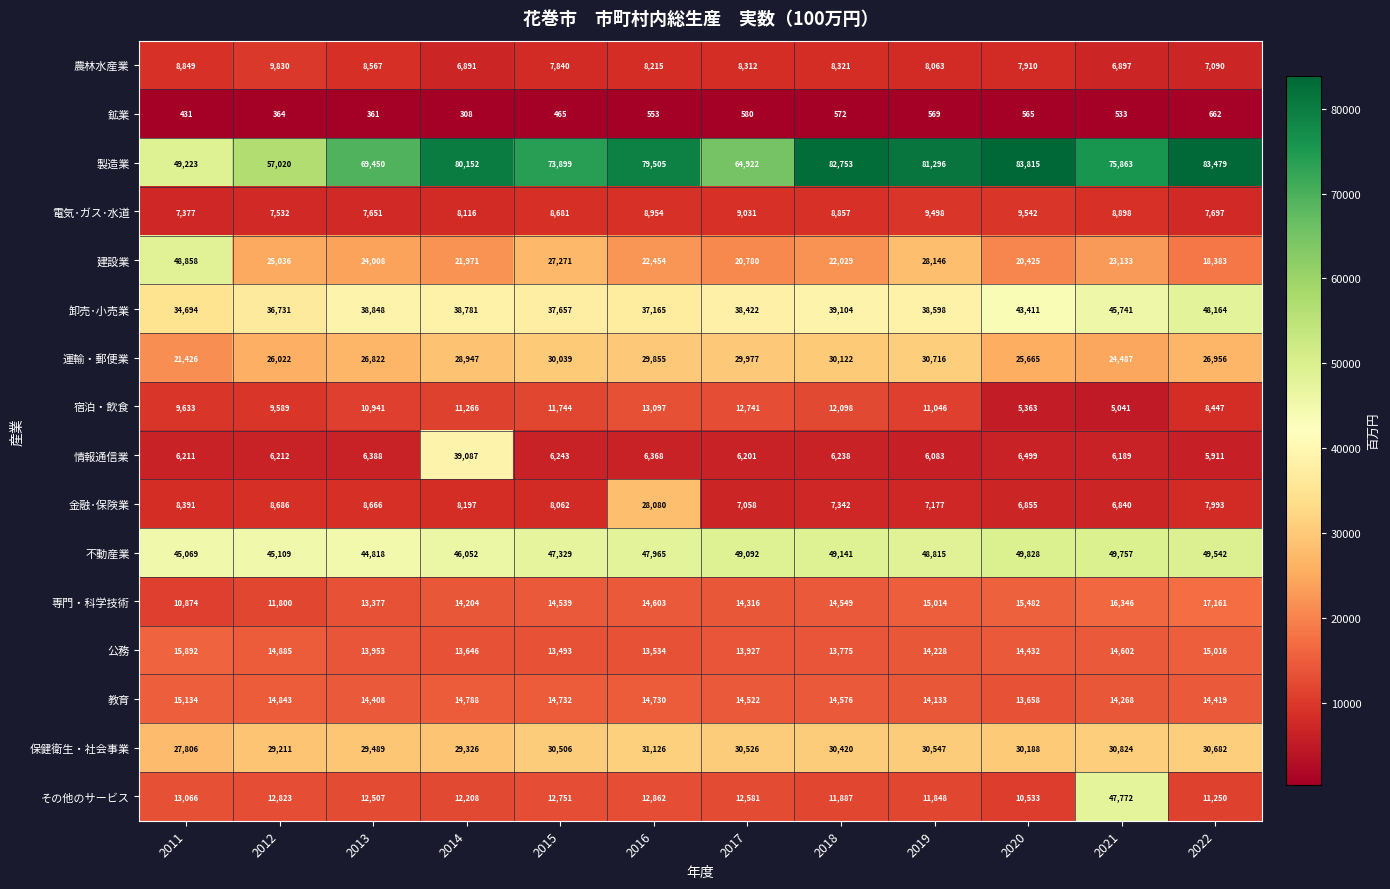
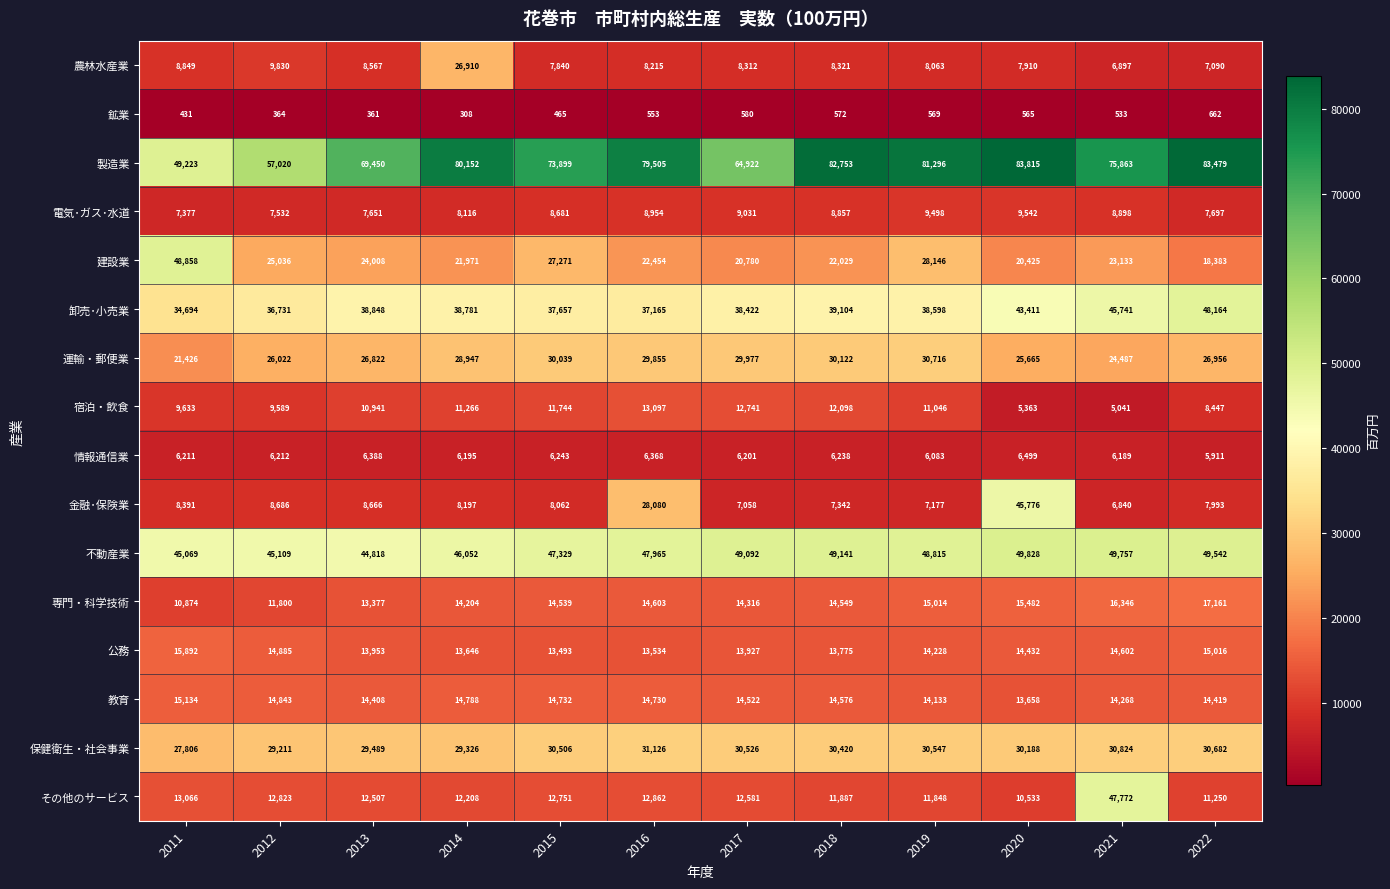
農林水産業, 2014: 6,891 -> 26,910
情報通信業, 2014: 39,087 -> 6,195
金融･保険業, 2020: 6,855 -> 45,776
